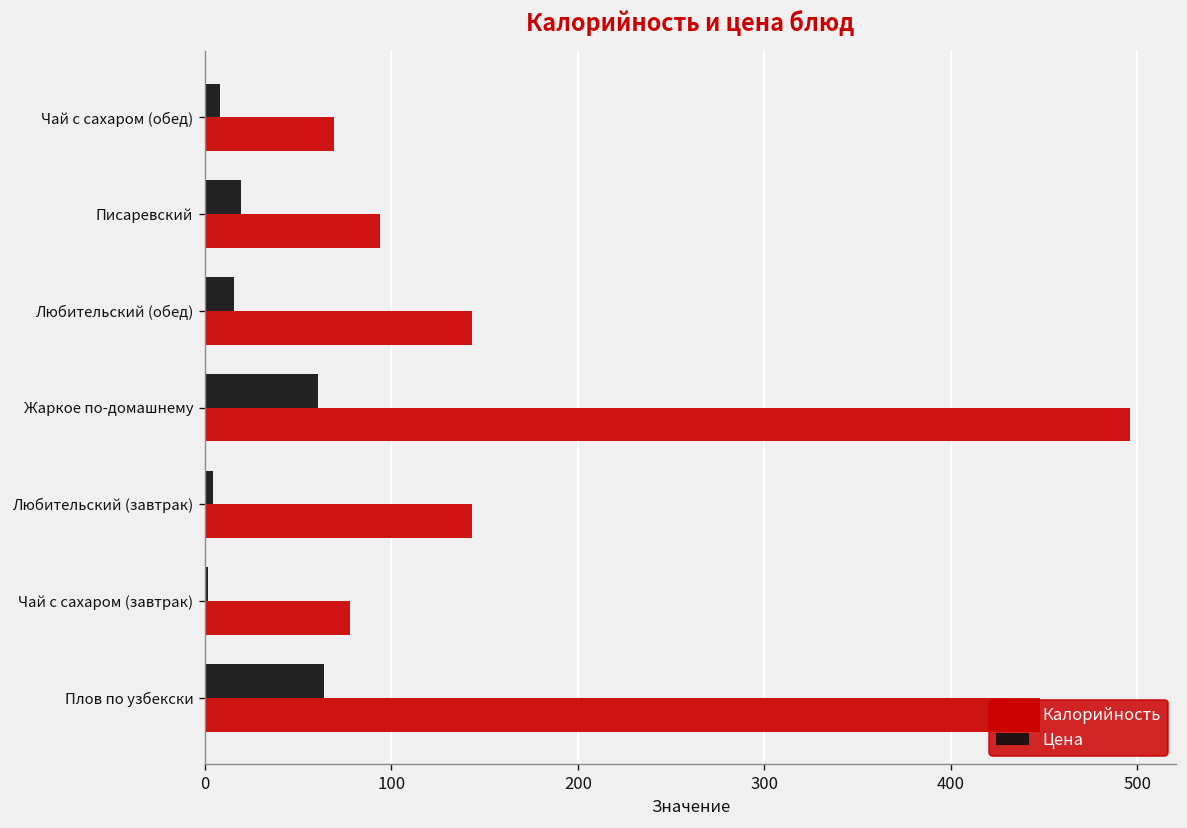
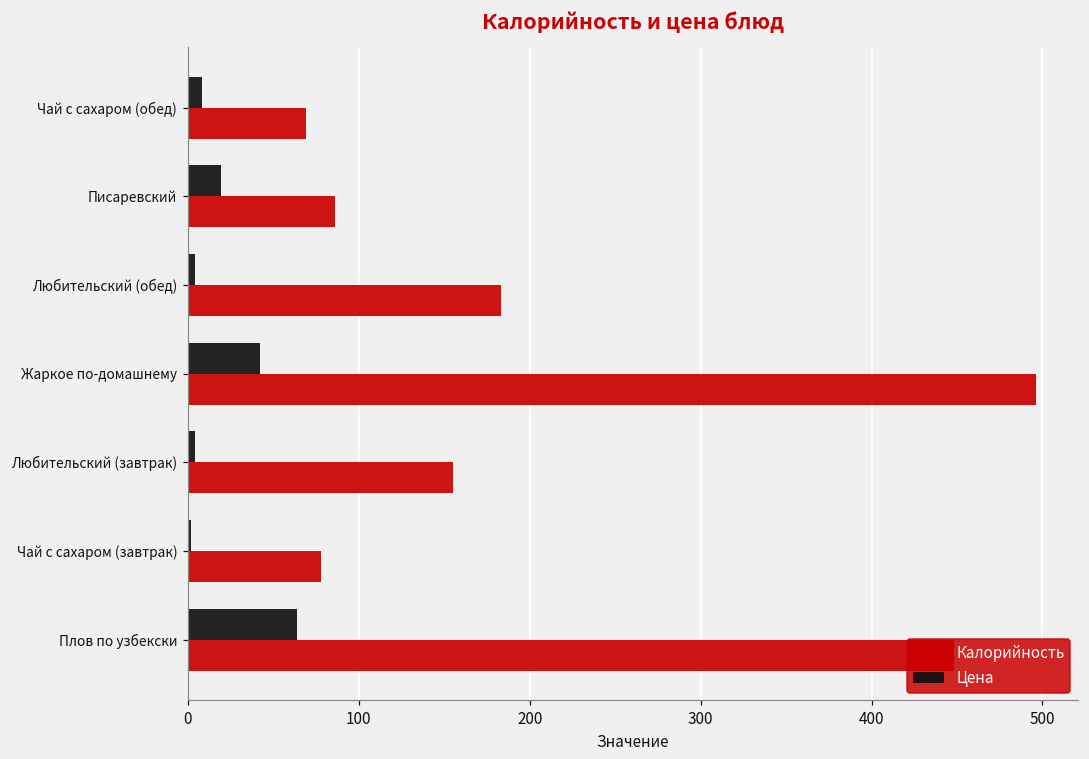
Калорийность, Писаревский: 94 -> 86
Цена, Любительский (обед): 15 -> 4
Калорийность, Любительский (обед): 143 -> 183
Цена, Жаркое по-домашнему: 61 -> 42
Калорийность, Любительский (завтрак): 143 -> 155
